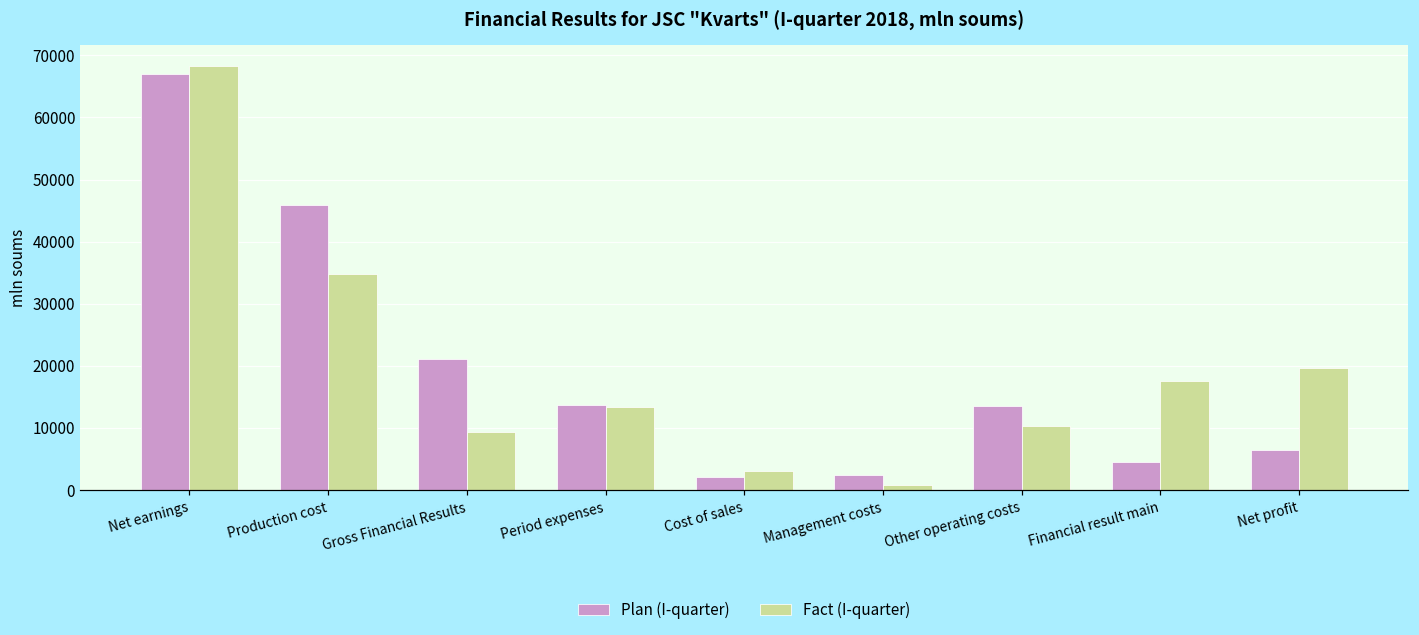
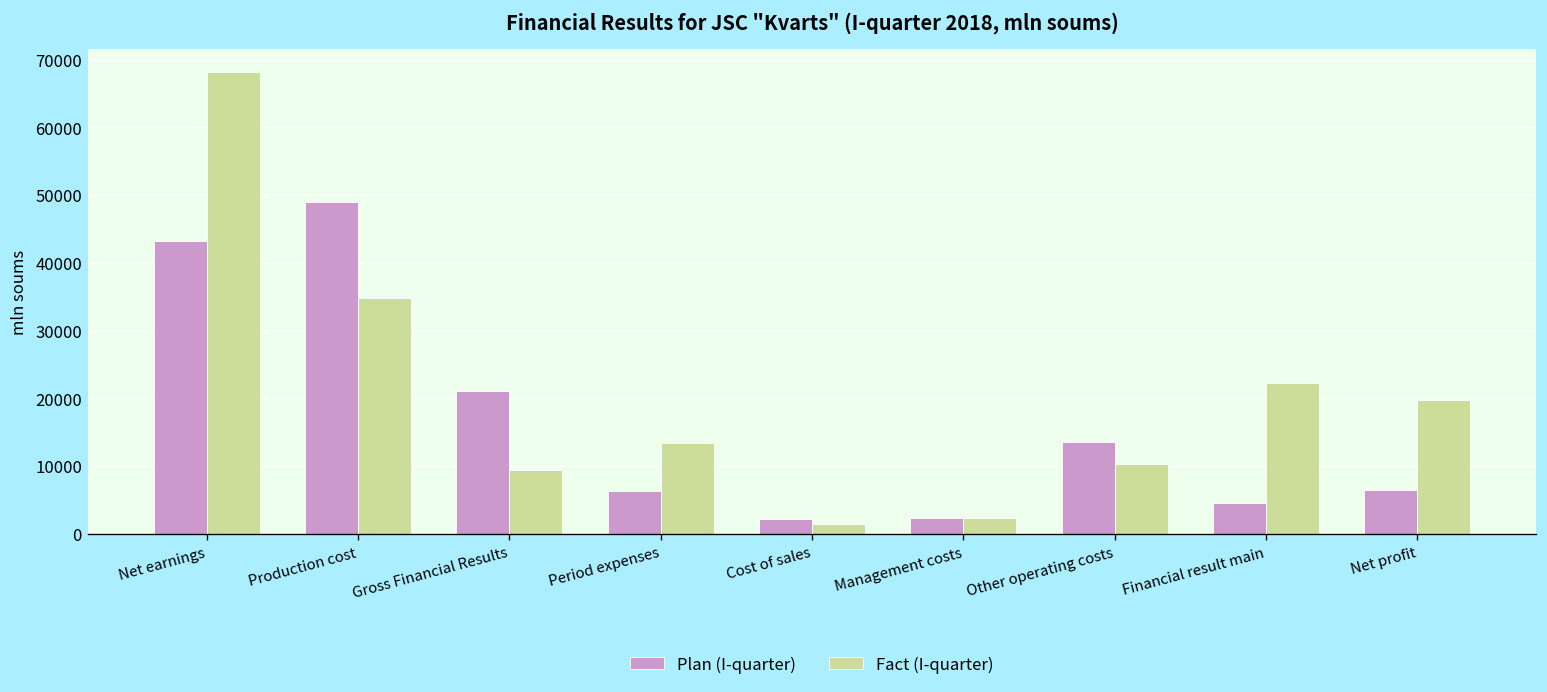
Plan (I-quarter), Net earnings: 67000 -> 43000
Plan (I-quarter), Production cost: 46000 -> 49000
Plan (I-quarter), Period expenses: 14000 -> 6000
Fact (I-quarter), Cost of sales: 3000 -> 2000
Fact (I-quarter), Management costs: 1000 -> 2000
Fact (I-quarter), Financial result main: 18000 -> 22000
